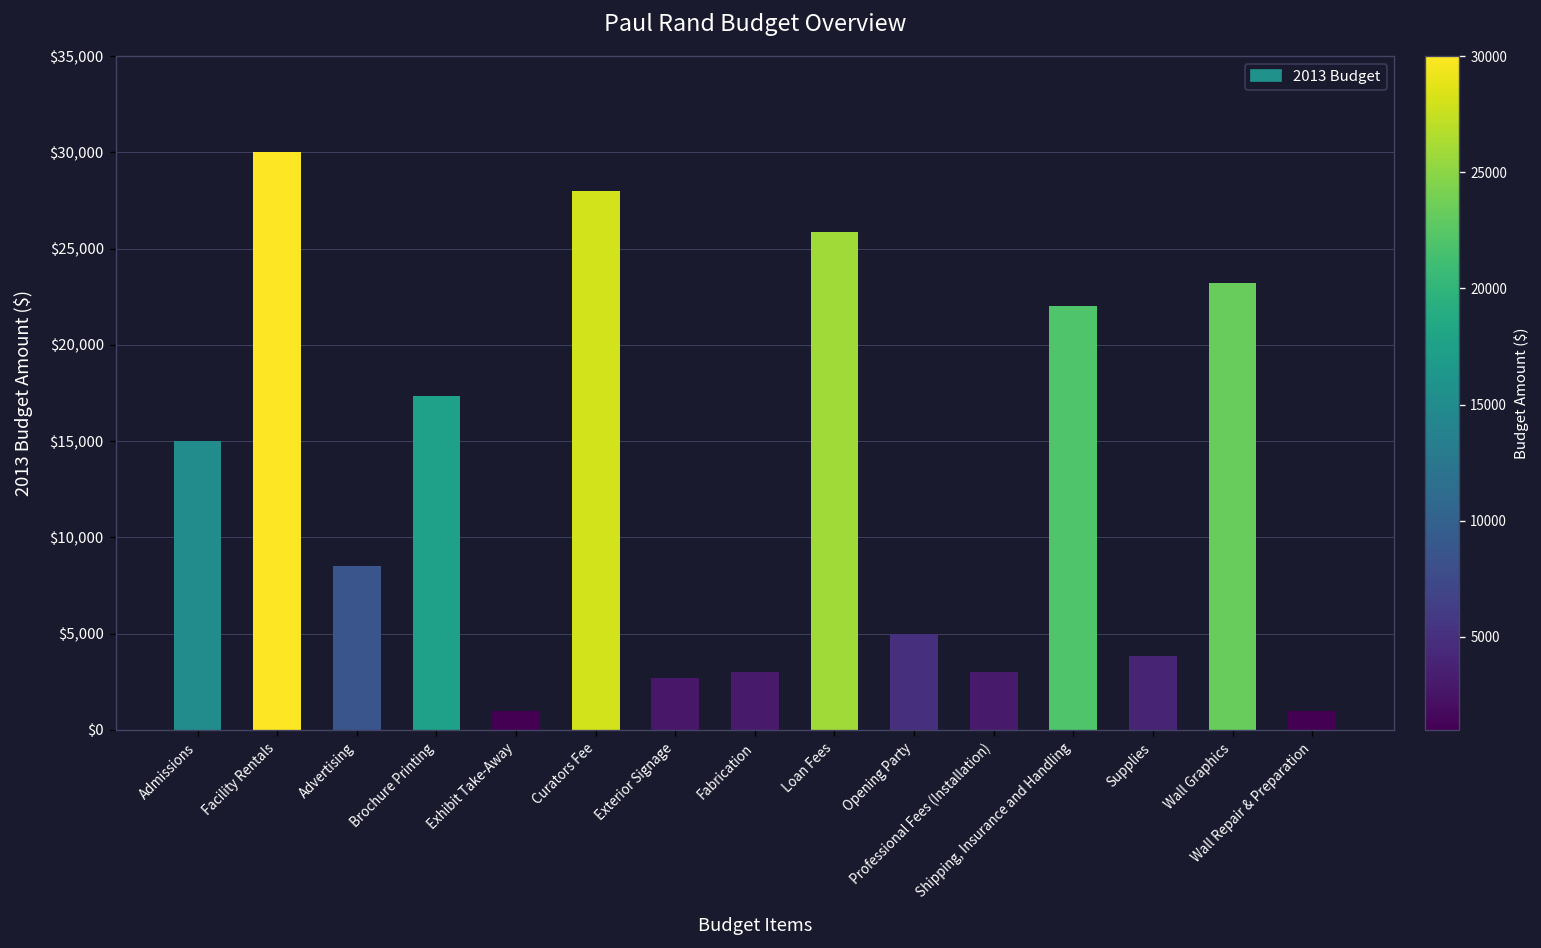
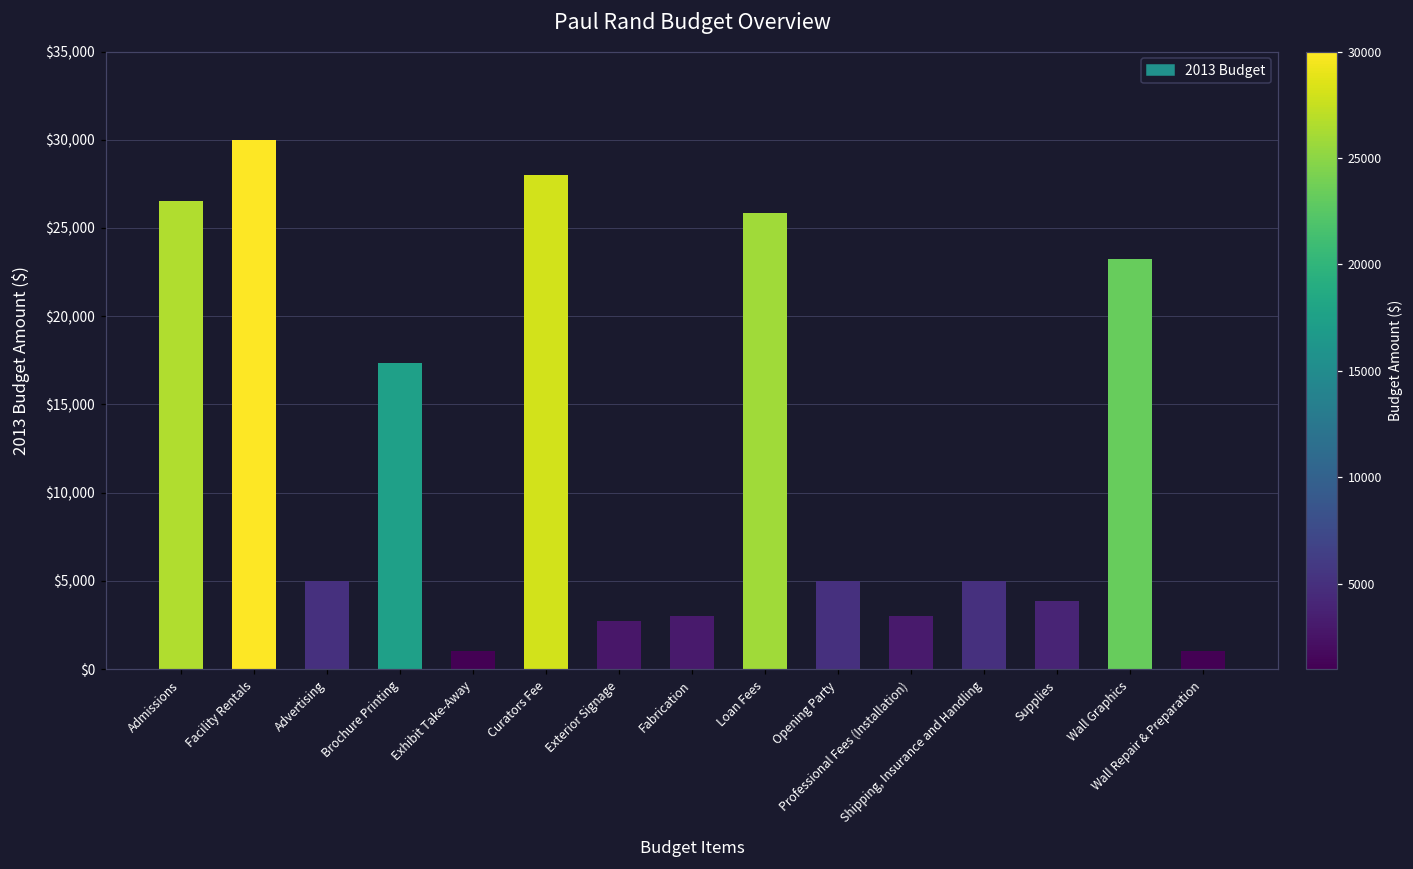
Admissions: $15,000 -> $26,500
Advertising: $8,500 -> $5,000
Shipping, Insurance and Handling: $22,000 -> $5,000
